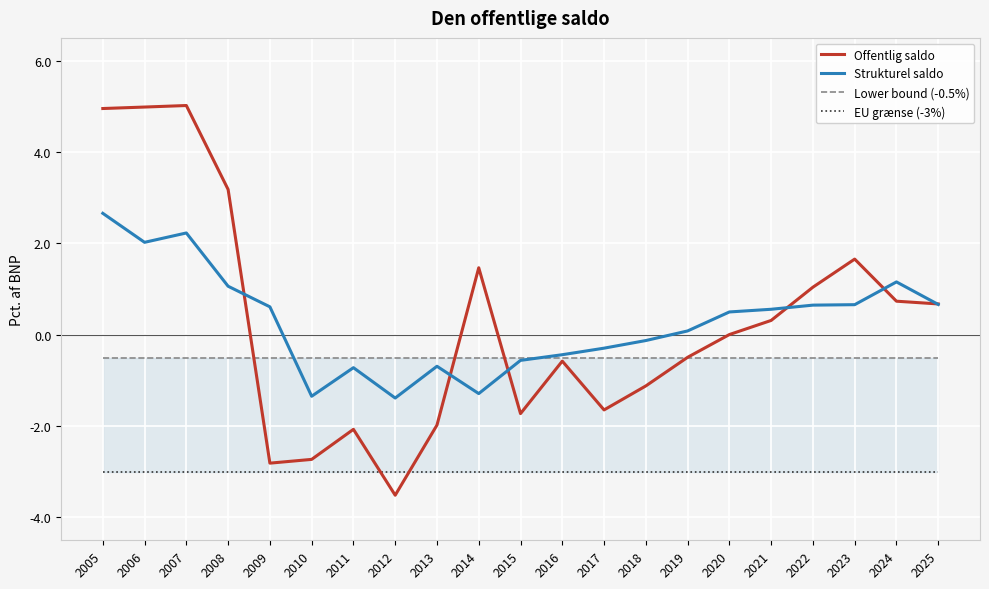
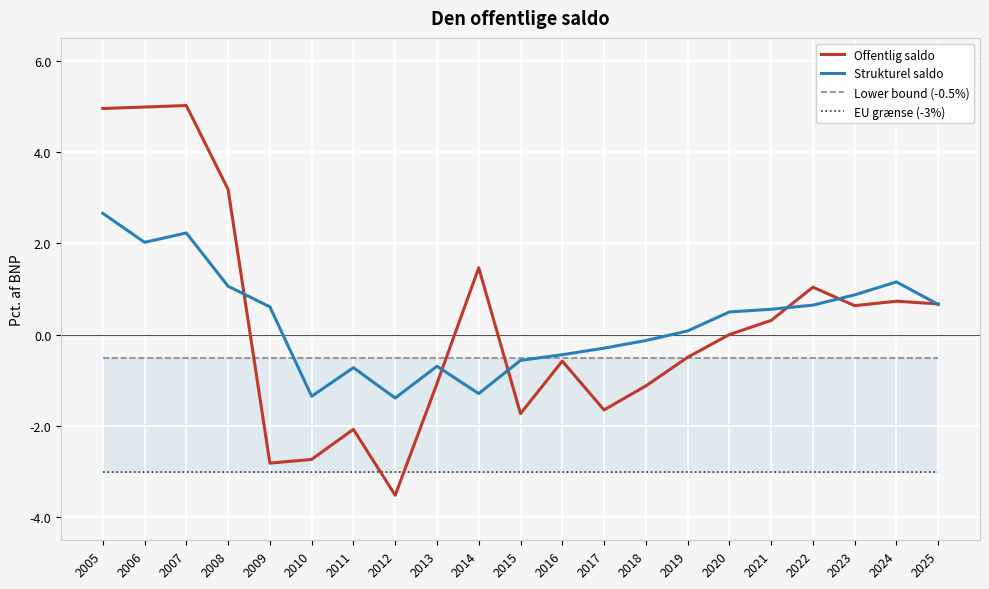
Offentlig saldo, 2013: -2.0 -> -1.1
Offentlig saldo, 2023: 1.7 -> 0.6
Strukturel saldo, 2023: 0.7 -> 0.9
